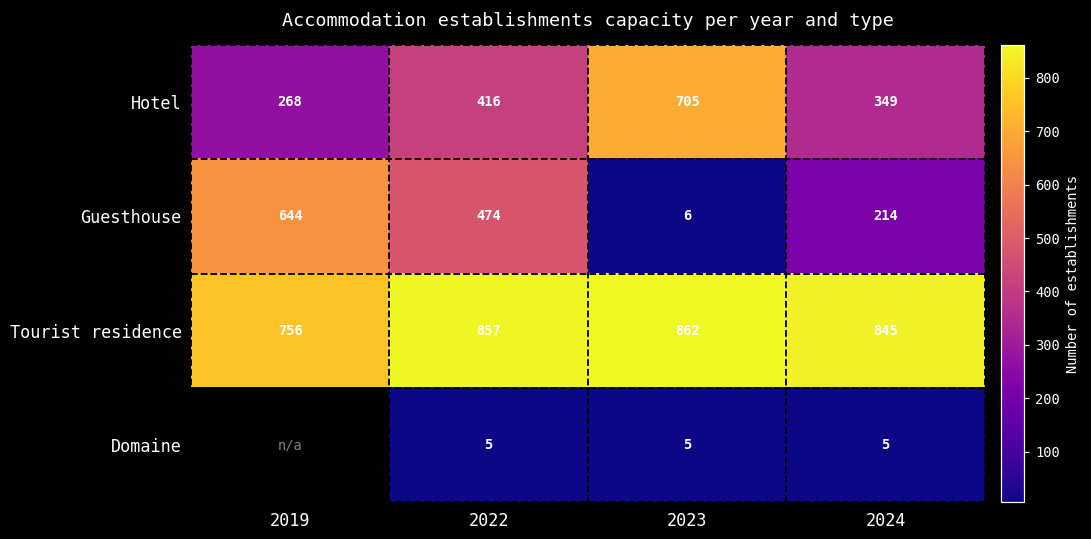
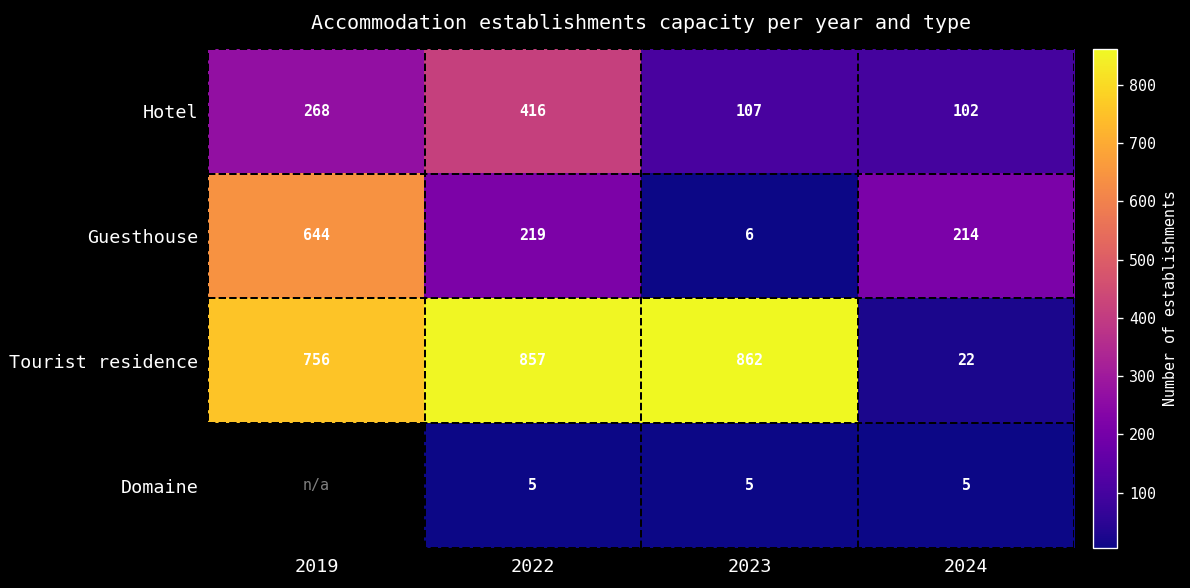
Hotel, 2023: 705 -> 107
Hotel, 2024: 349 -> 102
Guesthouse, 2022: 474 -> 219
Tourist residence, 2024: 845 -> 22
